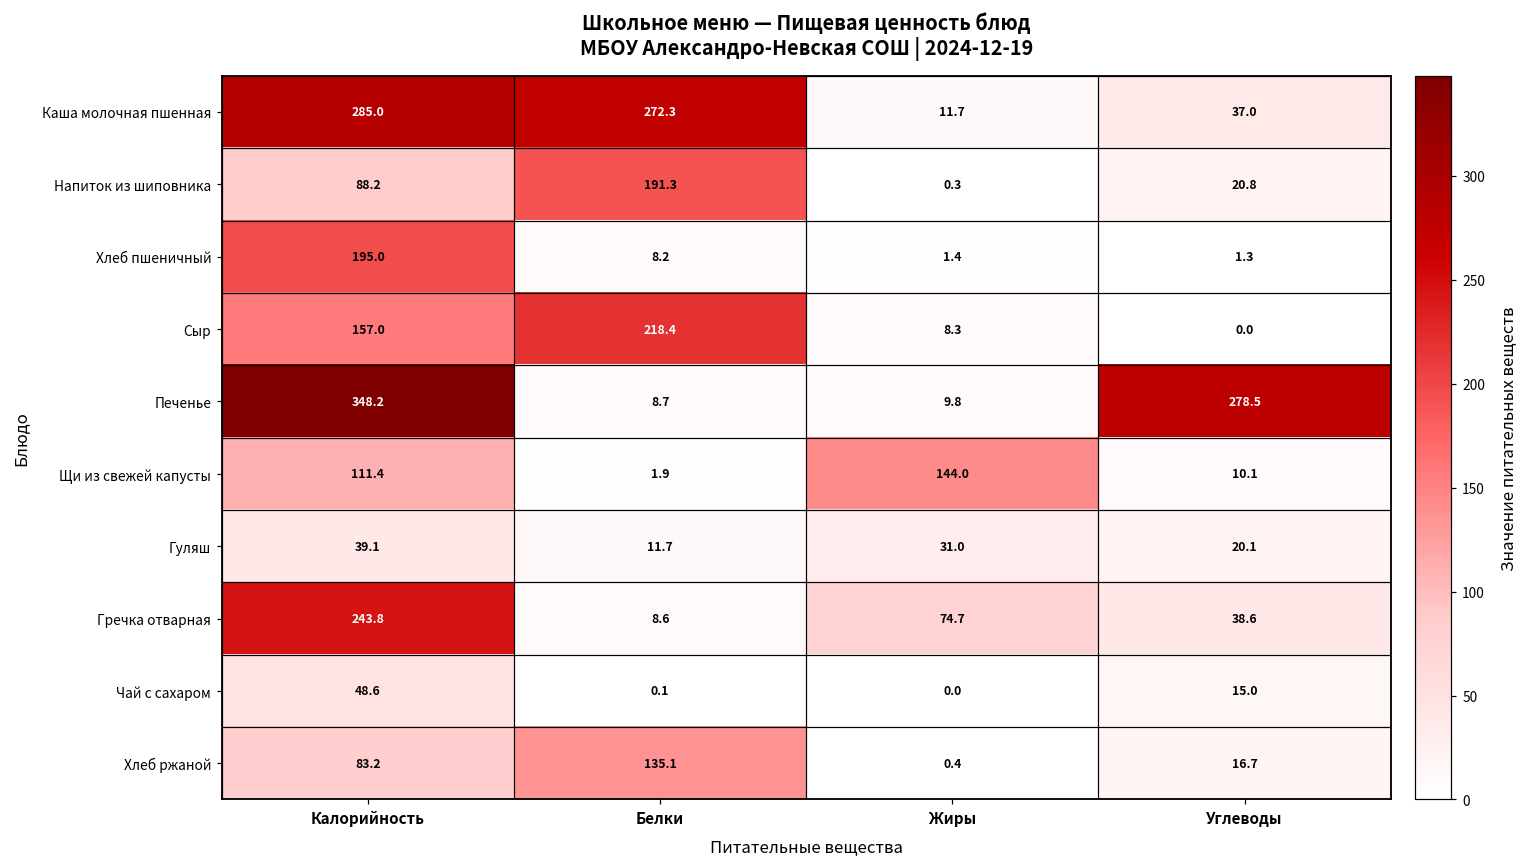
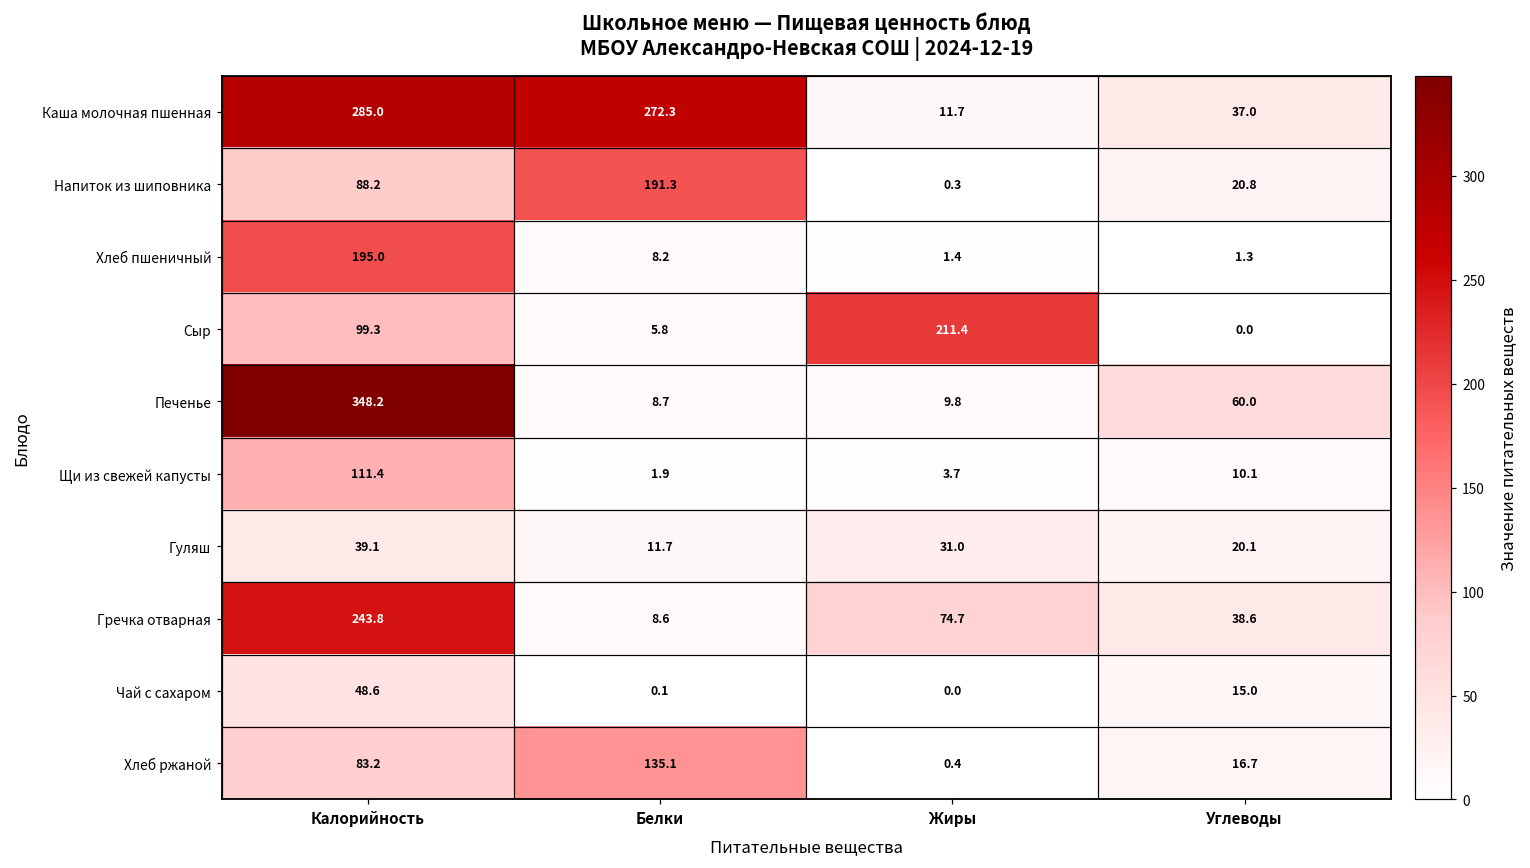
Сыр, Калорийность: 157.0 -> 99.3
Сыр, Белки: 218.4 -> 5.8
Сыр, Жиры: 8.3 -> 211.4
Печенье, Углеводы: 278.5 -> 60.0
Щи из свежей капусты, Жиры: 144.0 -> 3.7
